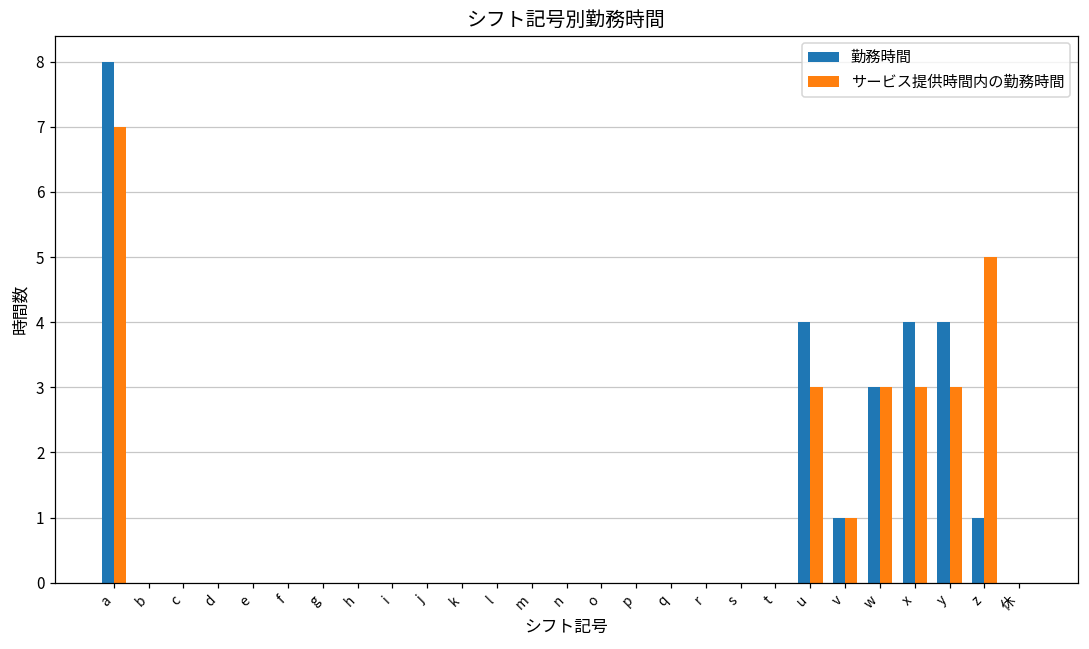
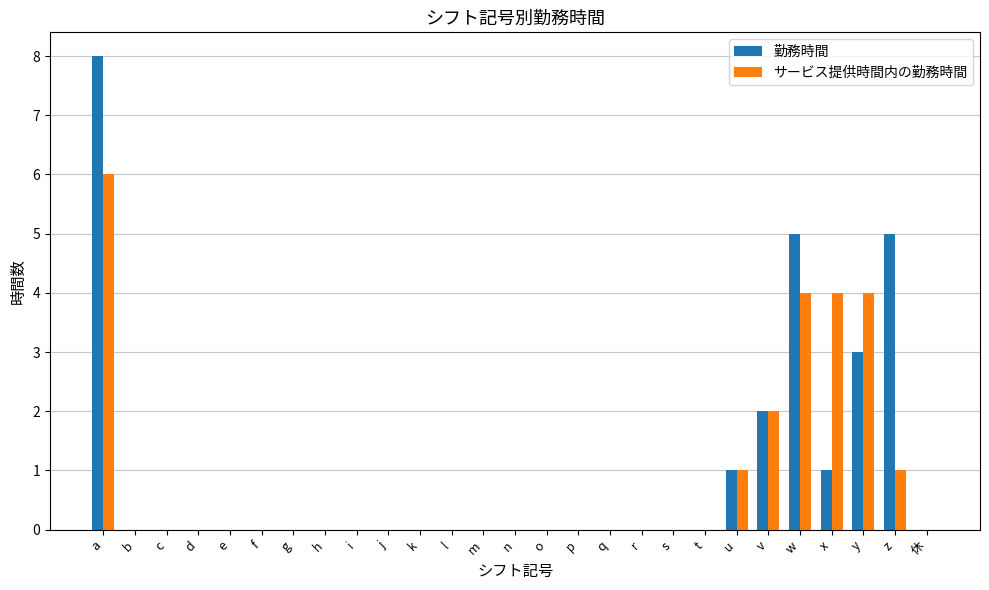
サービス提供時間内の勤務時間, a: 7 -> 6
勤務時間, u: 4 -> 1
サービス提供時間内の勤務時間, u: 3 -> 1
勤務時間, v: 1 -> 2
サービス提供時間内の勤務時間, v: 1 -> 2
勤務時間, w: 3 -> 5
サービス提供時間内の勤務時間, w: 3 -> 4
勤務時間, x: 4 -> 1
サービス提供時間内の勤務時間, x: 3 -> 4
勤務時間, y: 4 -> 3
サービス提供時間内の勤務時間, y: 3 -> 4
勤務時間, z: 1 -> 5
サービス提供時間内の勤務時間, z: 5 -> 1
